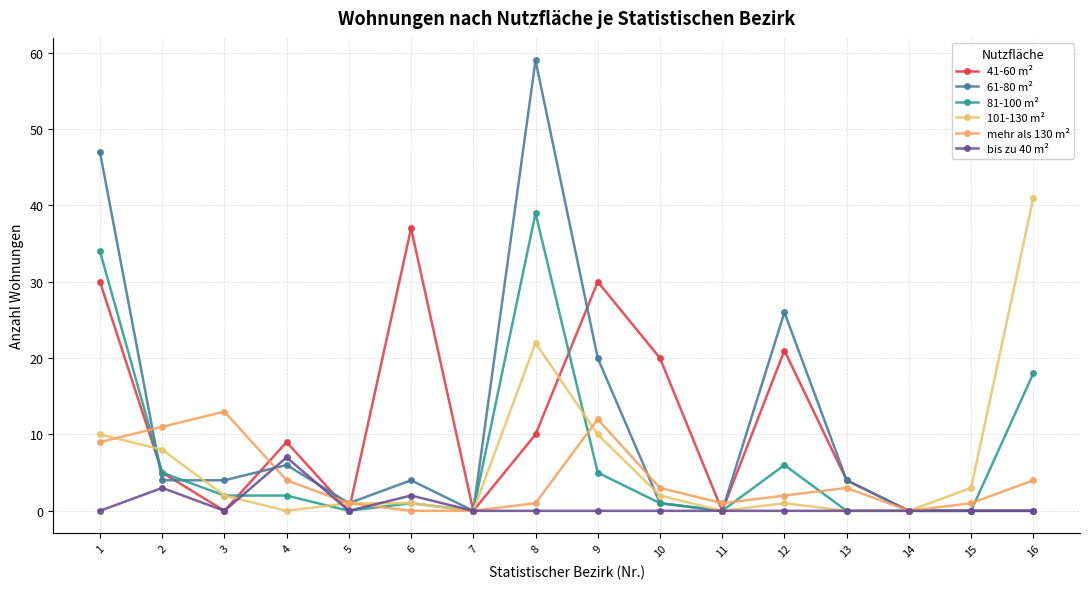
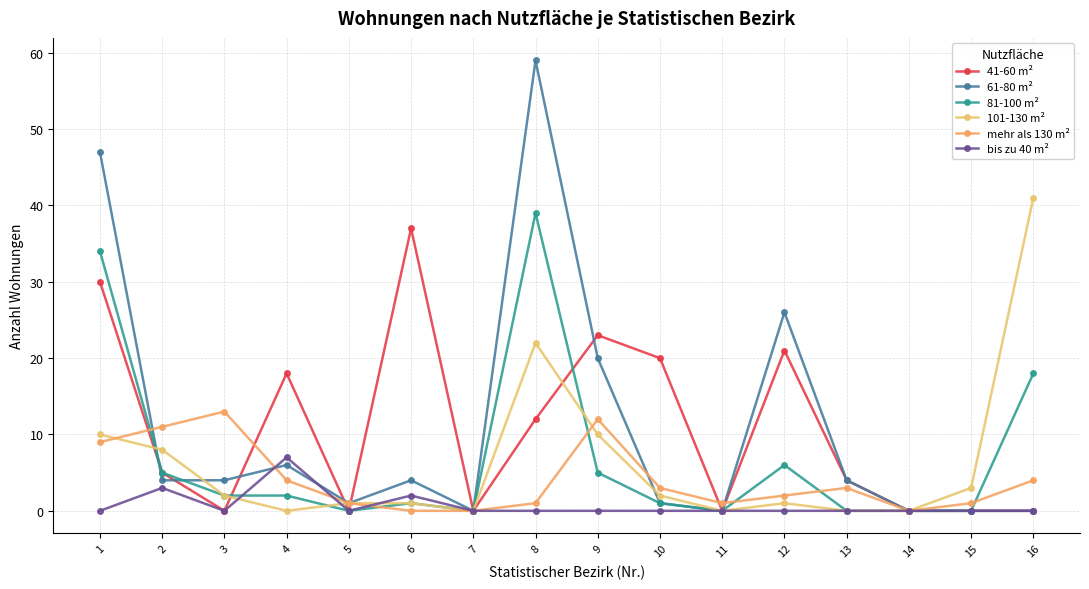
41-60 m², 4: 9 -> 18
41-60 m², 8: 10 -> 12
41-60 m², 9: 30 -> 23
